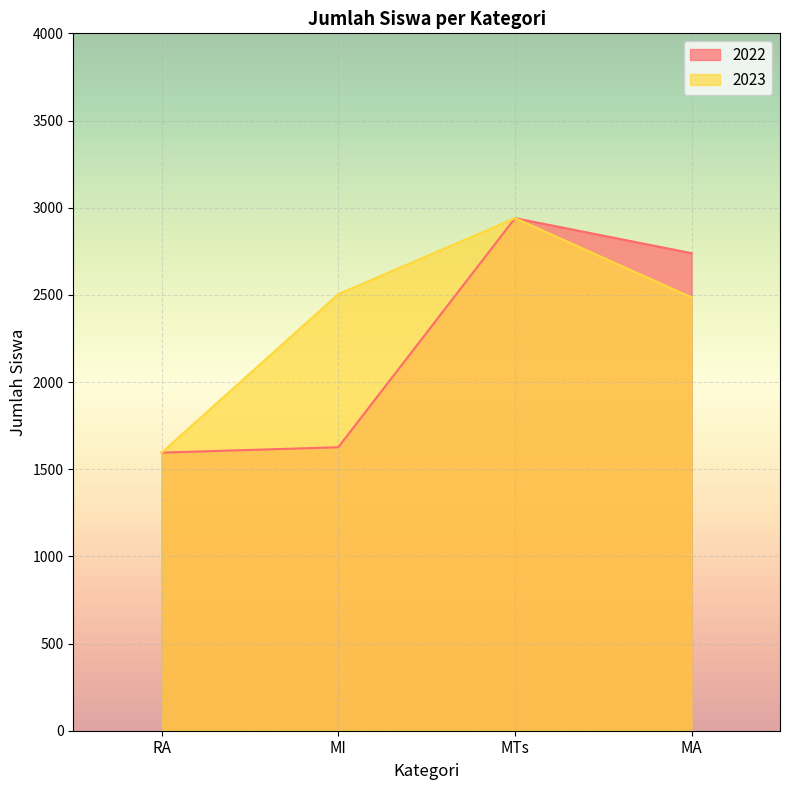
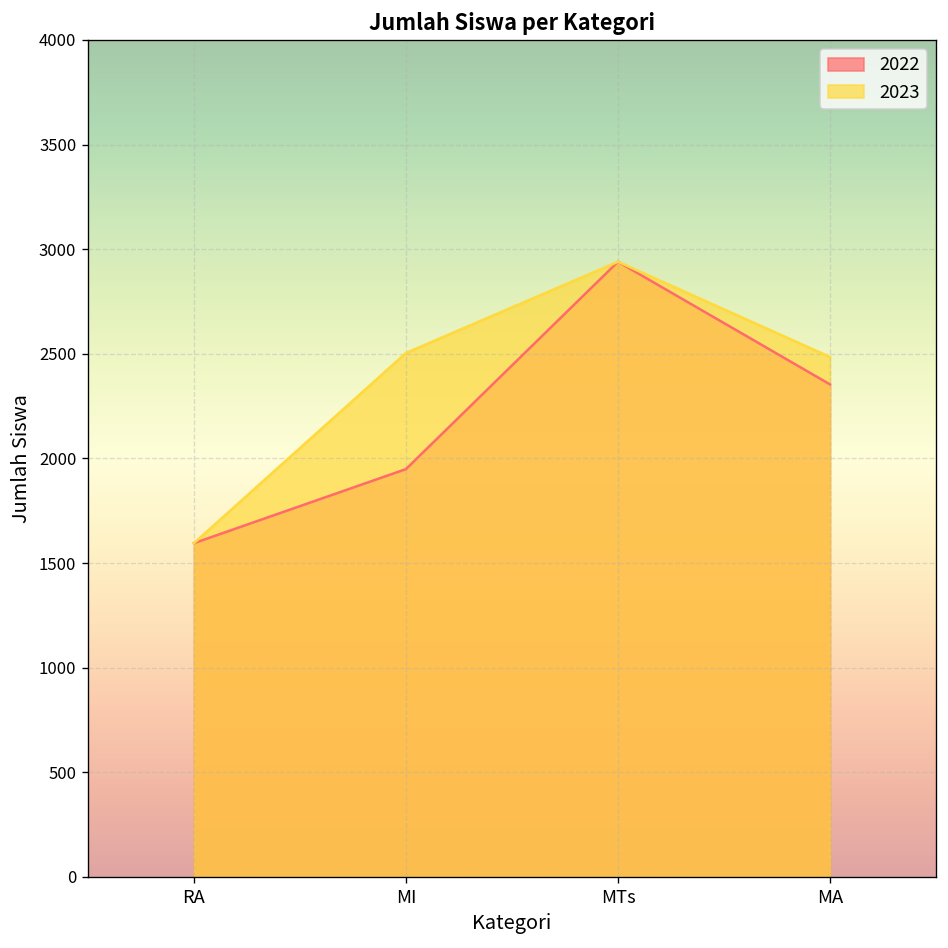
2022, MI: 1630 -> 1950
2022, MA: 2740 -> 2350
